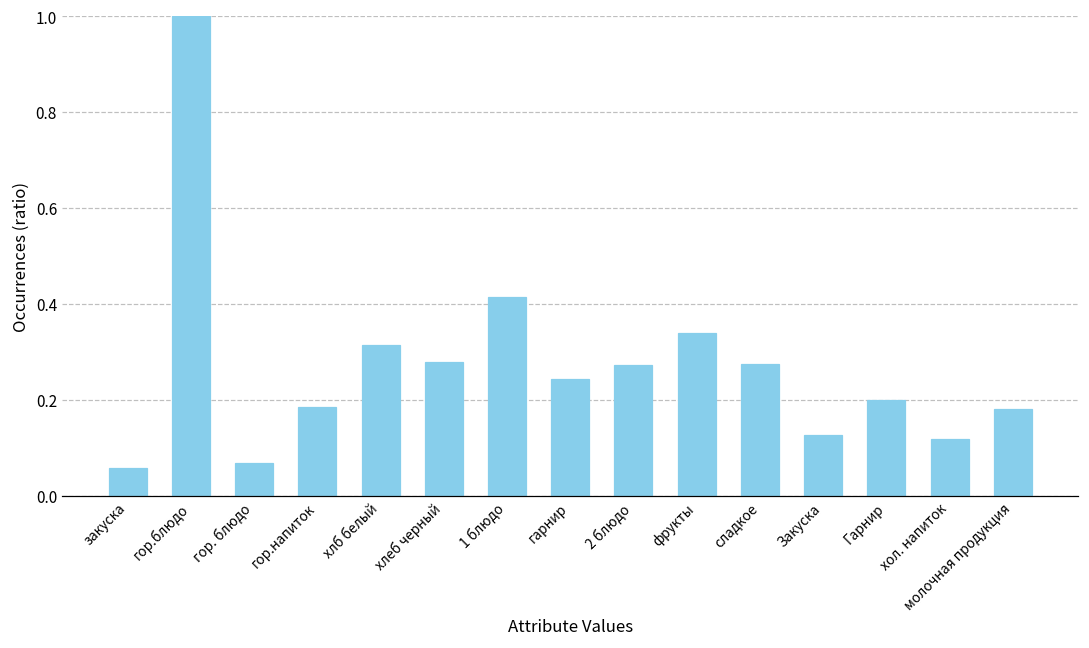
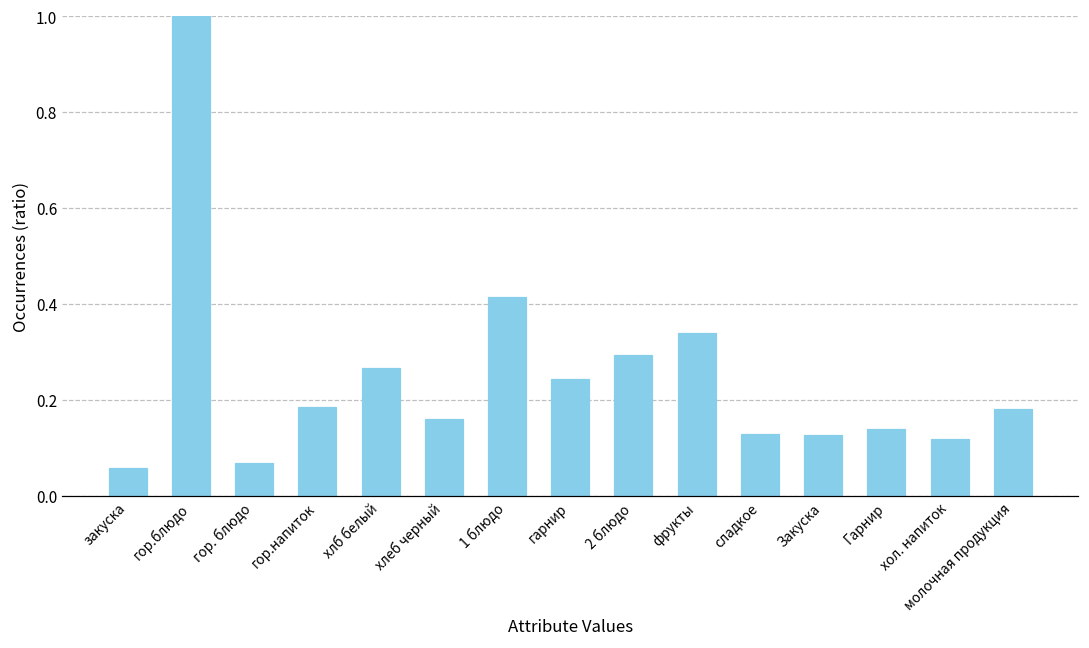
хлб белый: 0.31 -> 0.27
хлеб черный: 0.28 -> 0.16
2 блюдо: 0.27 -> 0.29
сладкое: 0.28 -> 0.13
Гарнир: 0.20 -> 0.14
